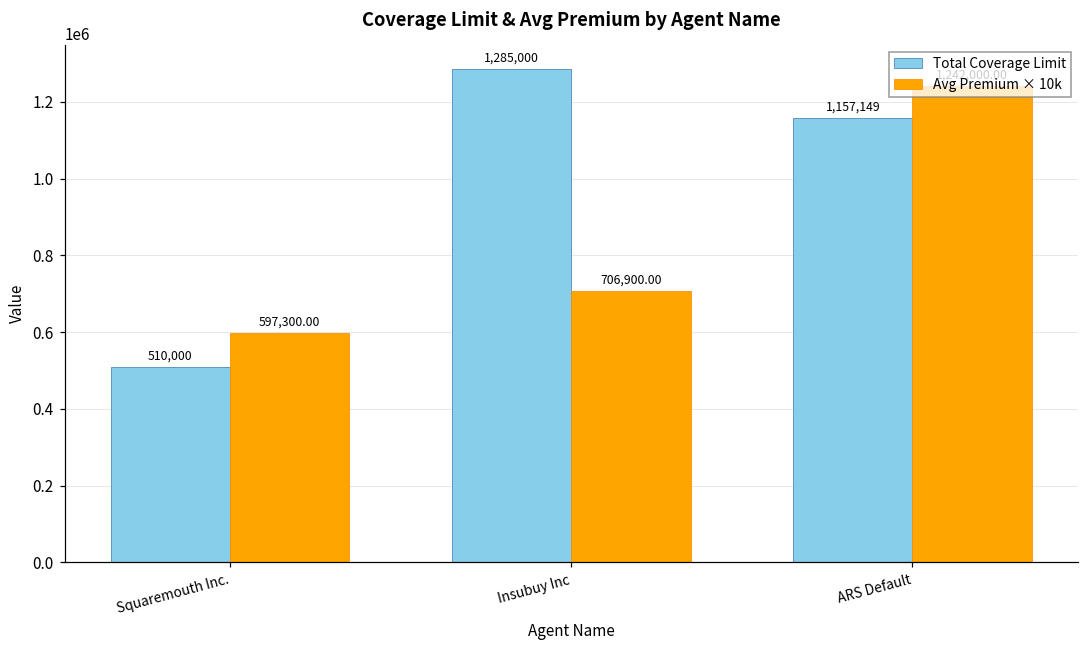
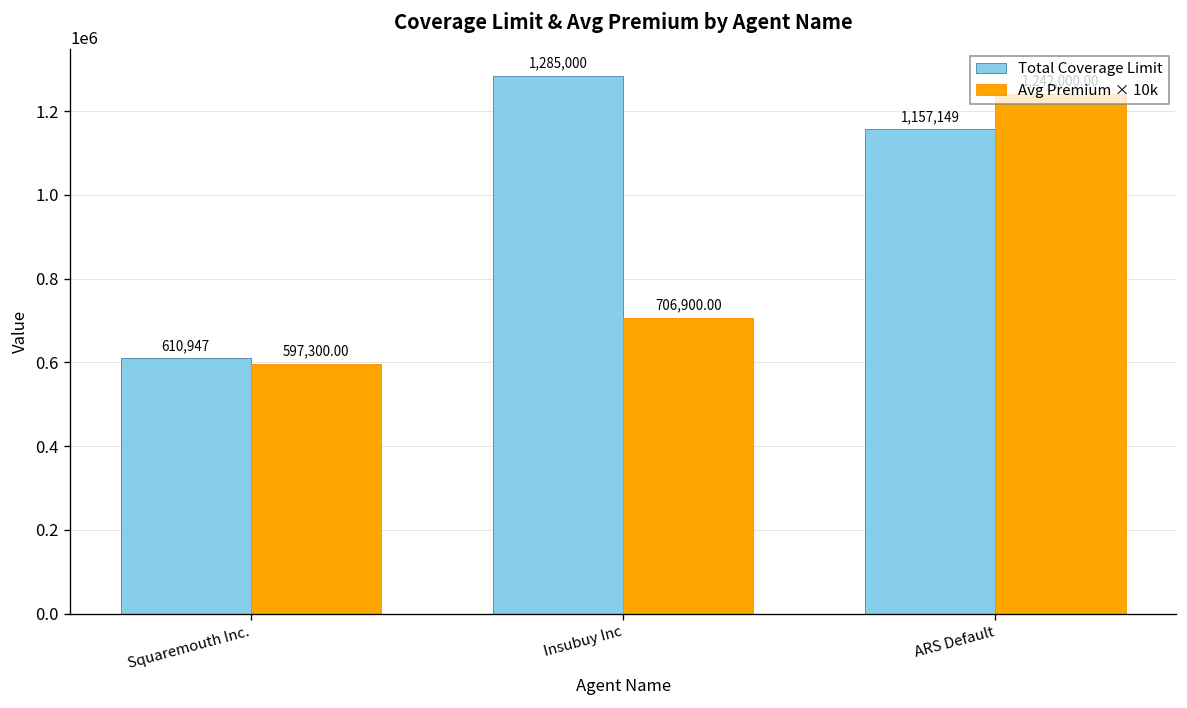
Total Coverage Limit, Squaremouth Inc.: 510,000 -> 610,947
